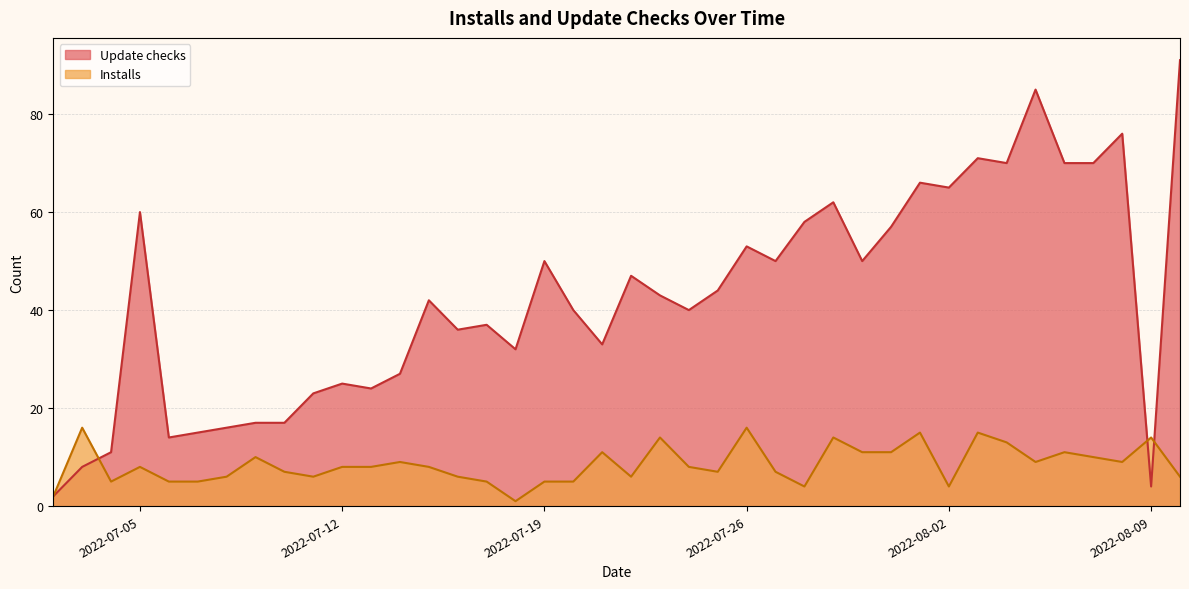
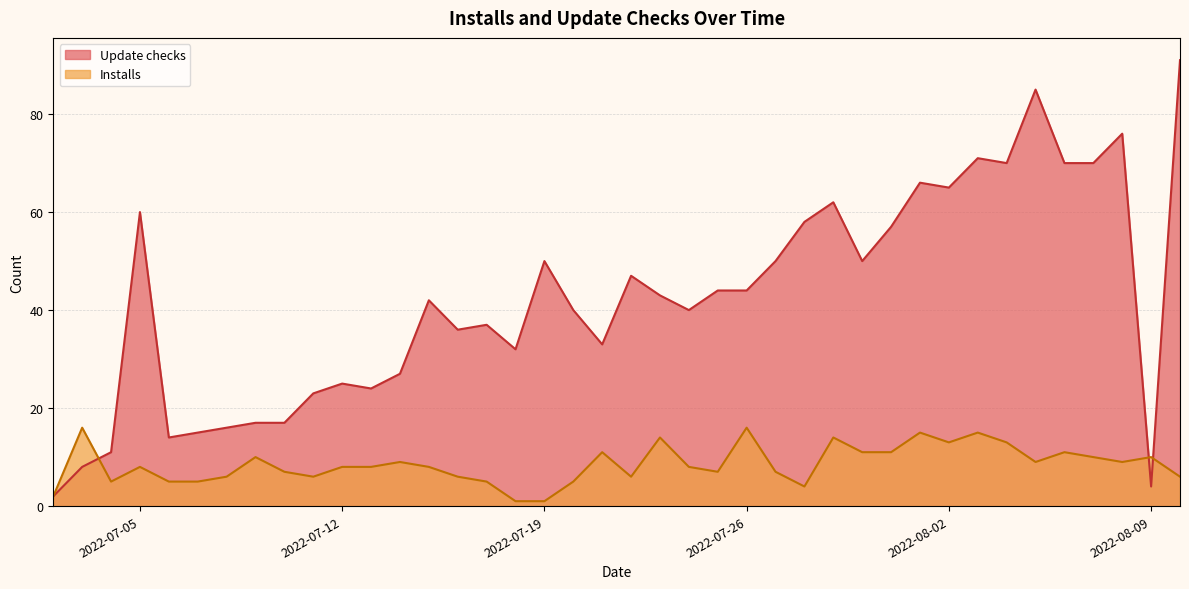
Installs, 2022-07-19: 5 -> 1
Update checks, 2022-07-26: 53 -> 44
Installs, 2022-08-02: 4 -> 13
Installs, 2022-08-09: 14 -> 10
